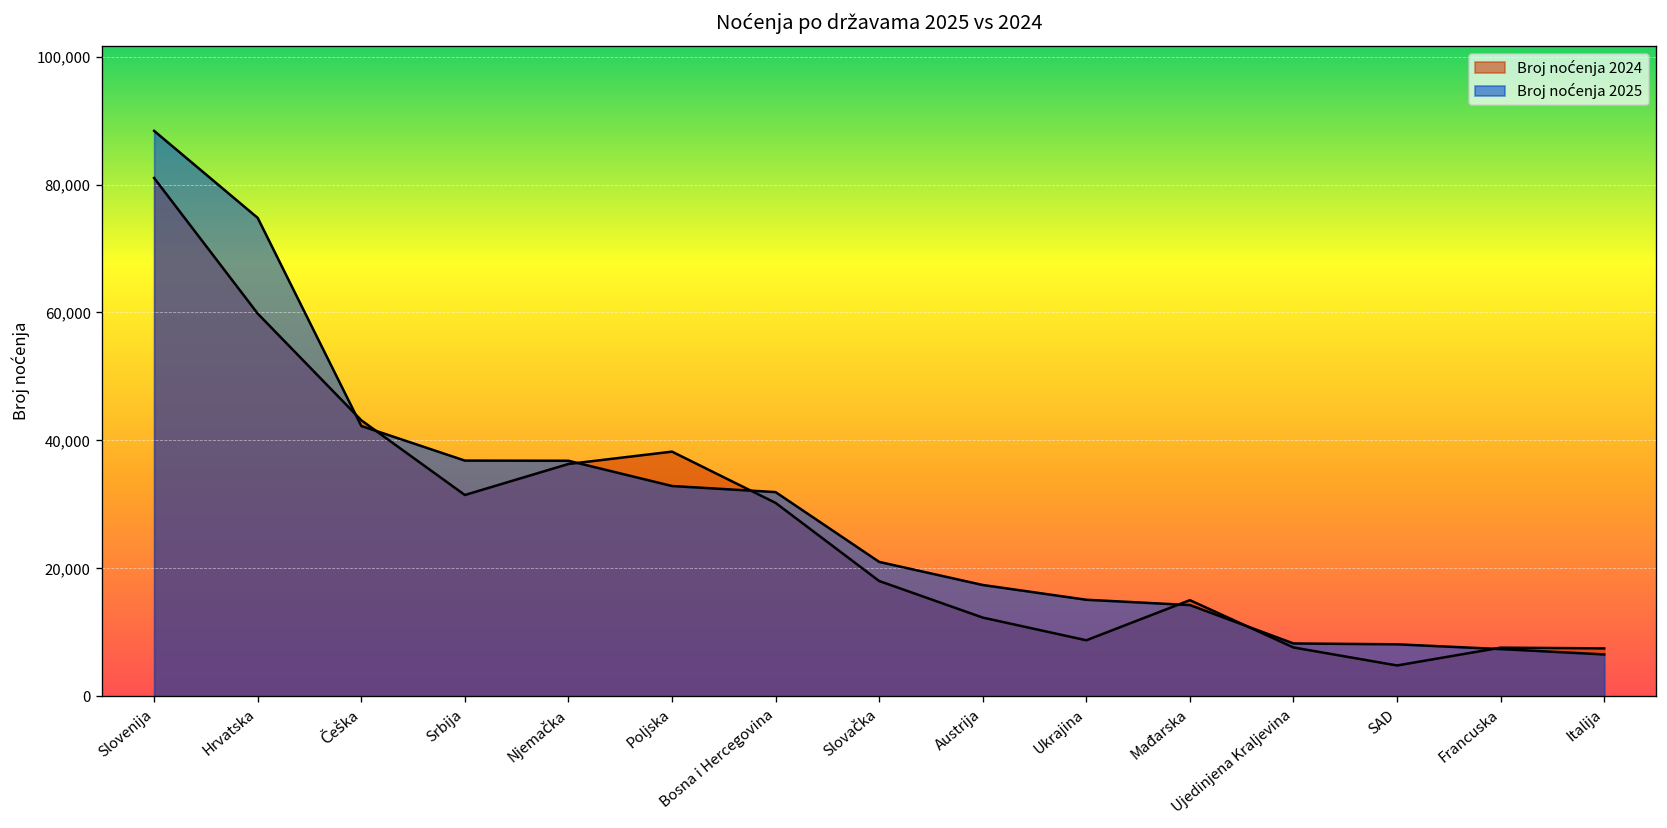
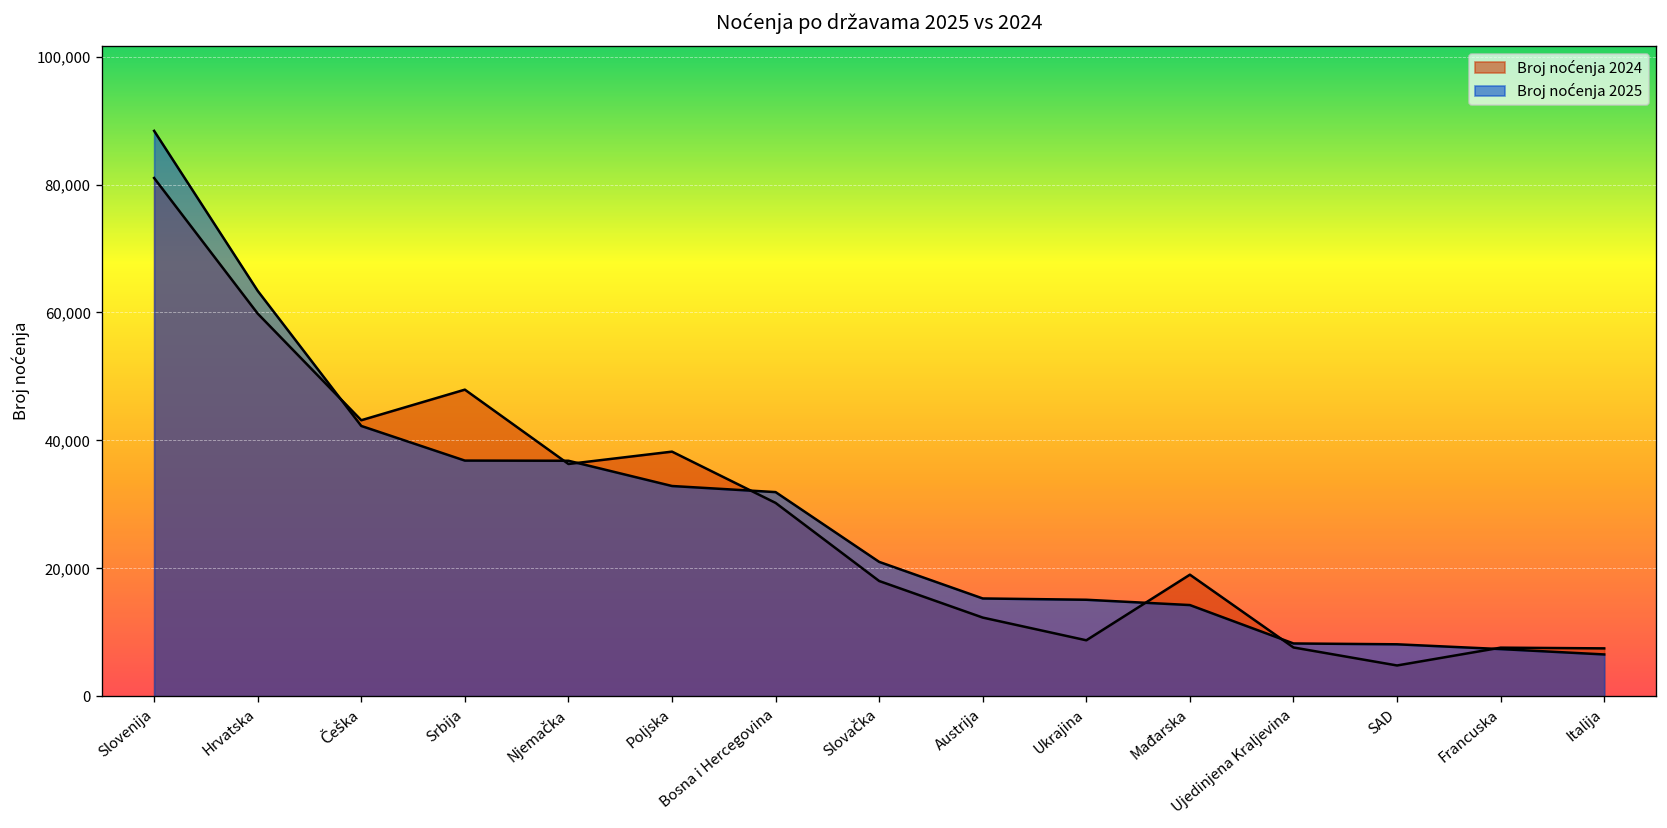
Broj noćenja 2025, Hrvatska: 75,000 -> 63,000
Broj noćenja 2024, Srbija: 31,000 -> 48,000
Broj noćenja 2025, Austrija: 17,000 -> 15,000
Broj noćenja 2024, Mađarska: 15,000 -> 19,000
